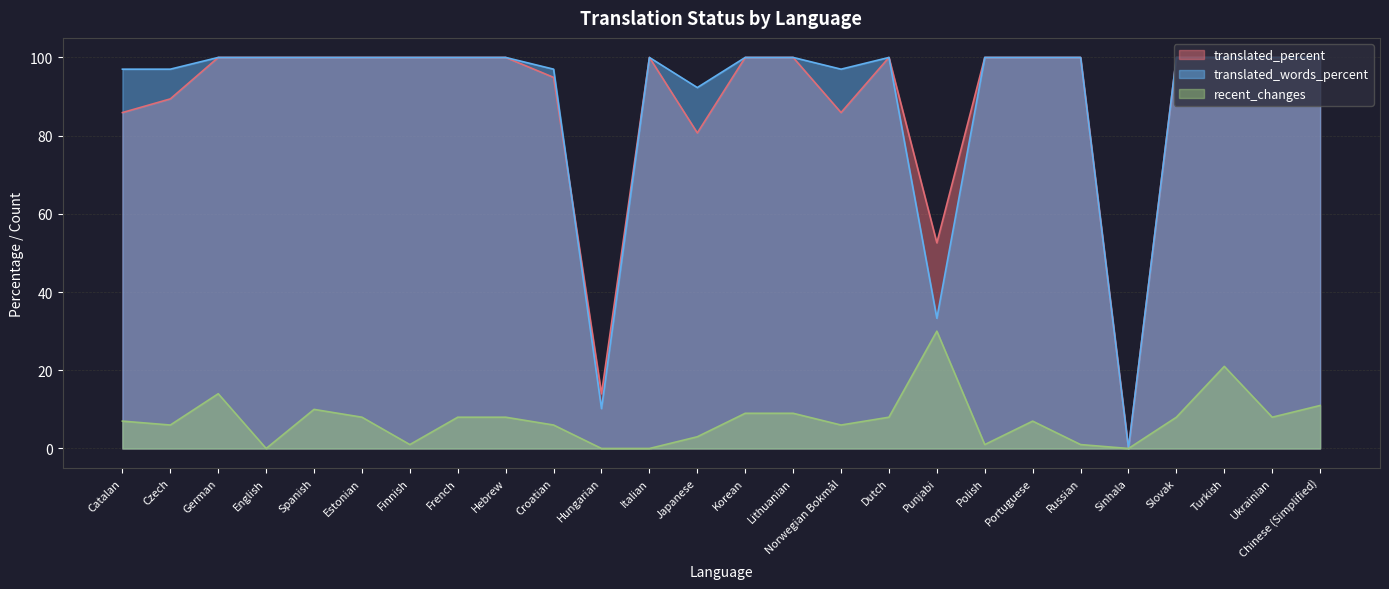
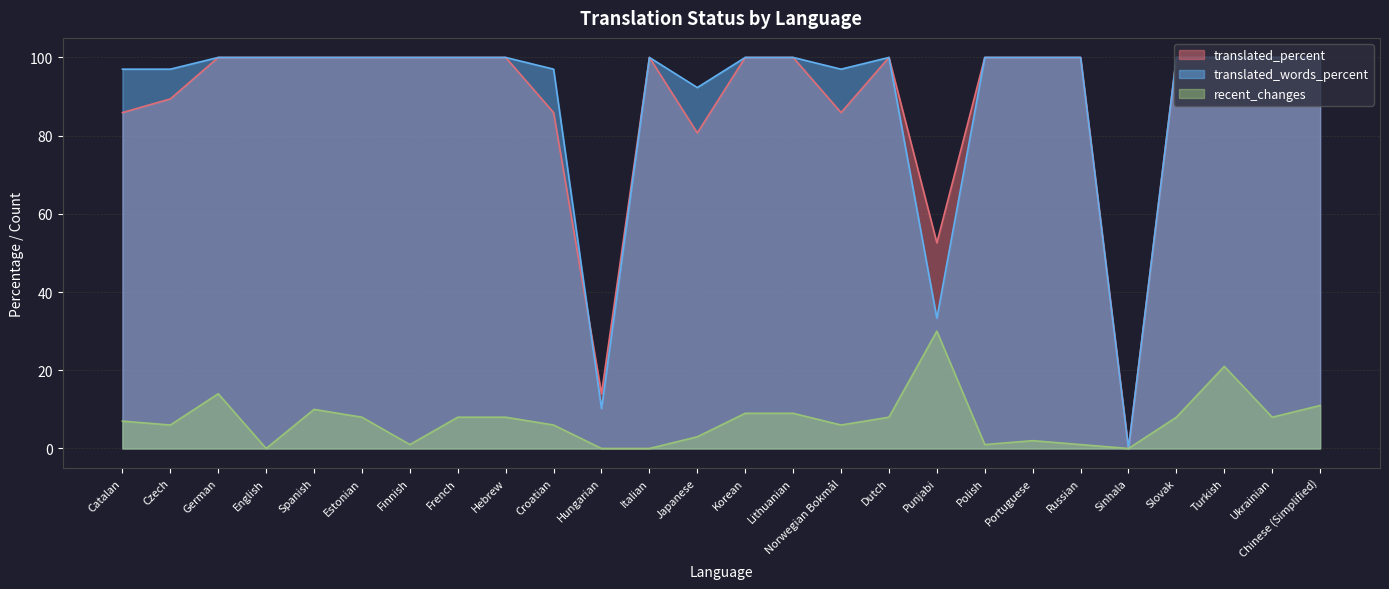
translated_percent, Croatian: 95 -> 86
recent_changes, Portuguese: 7 -> 2
